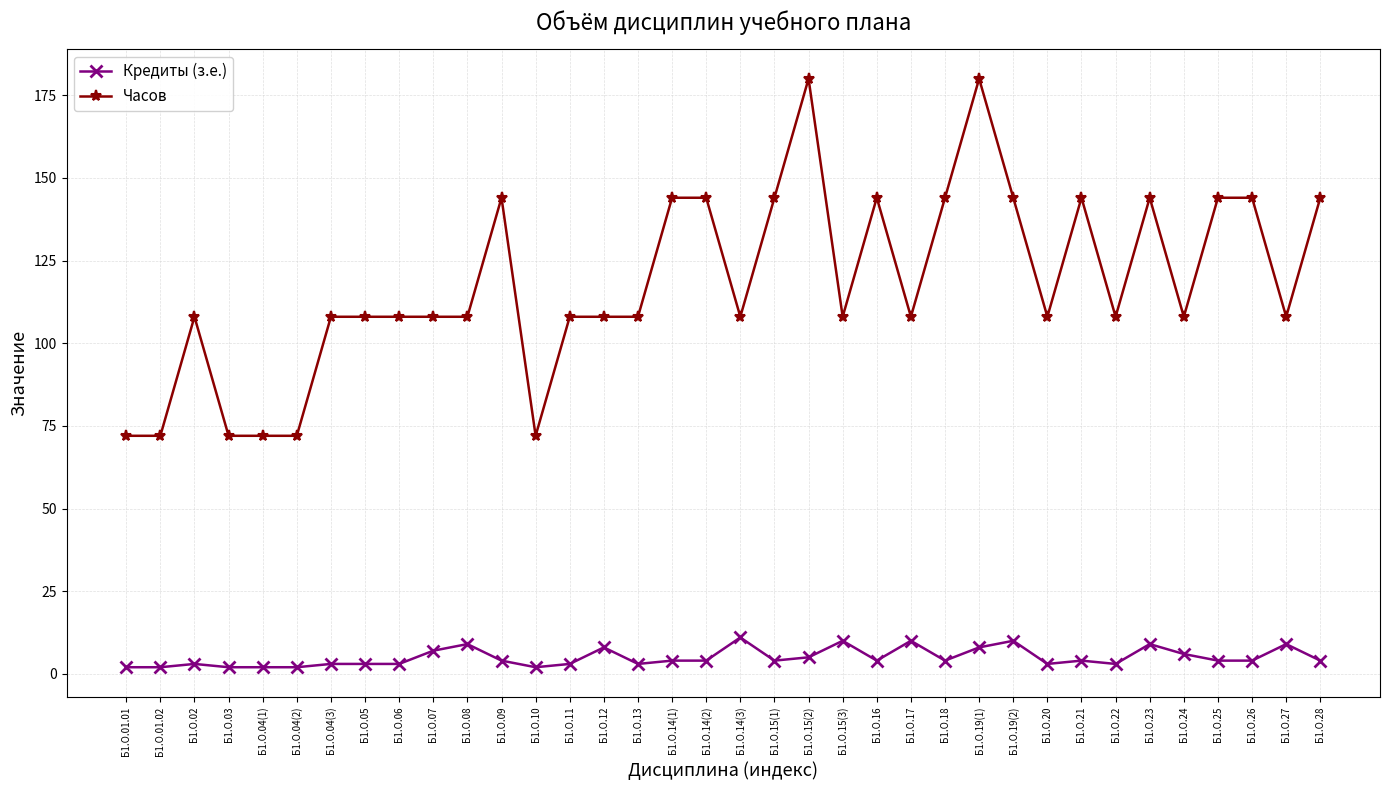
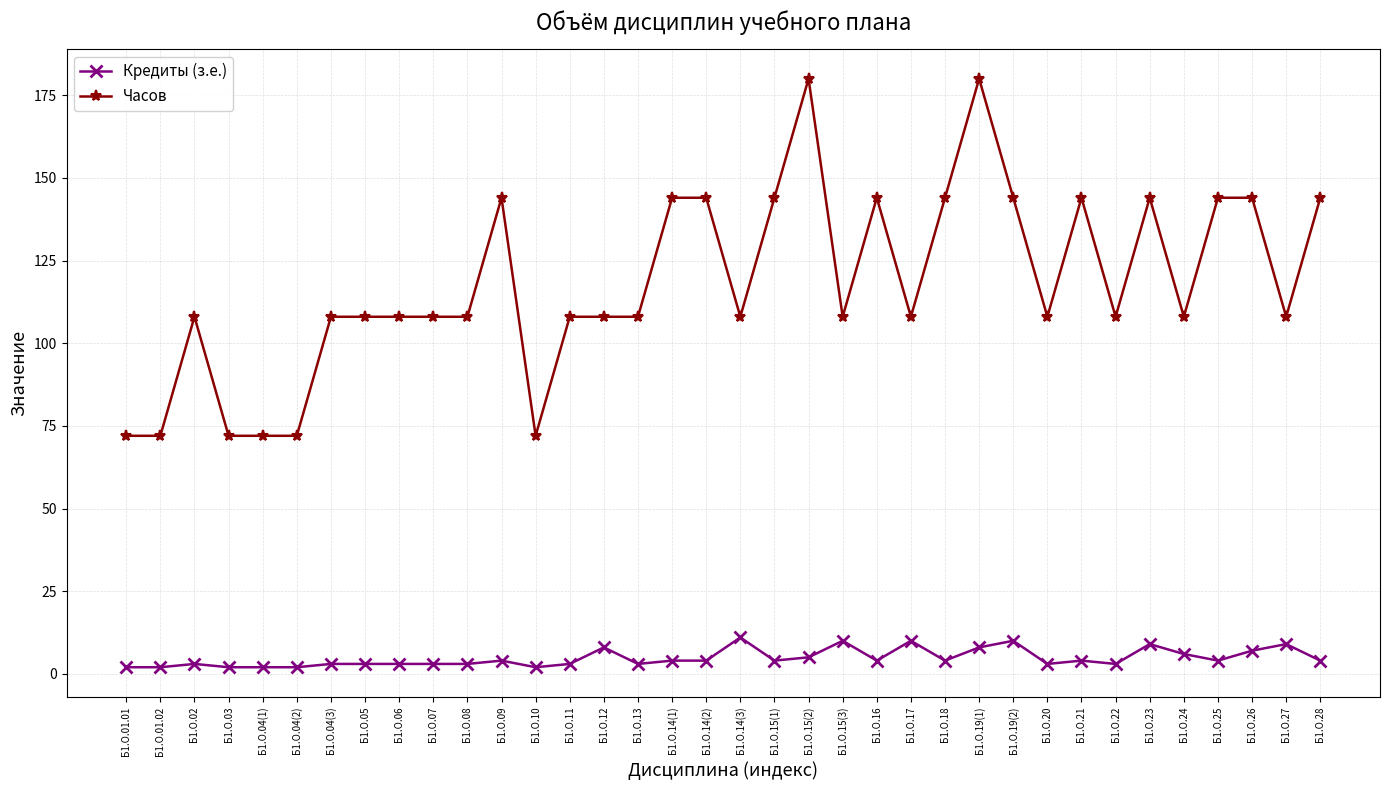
Кредиты (з.е.), Б1.О.07: 7 -> 3
Кредиты (з.е.), Б1.О.08: 9 -> 3
Кредиты (з.е.), Б1.О.26: 4 -> 7
